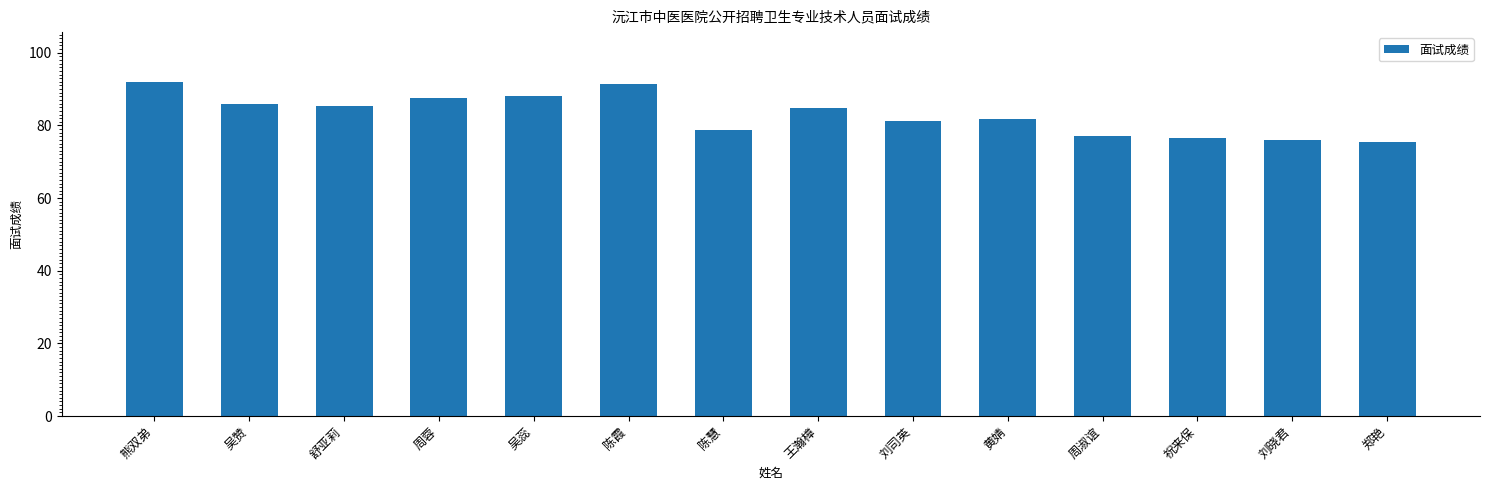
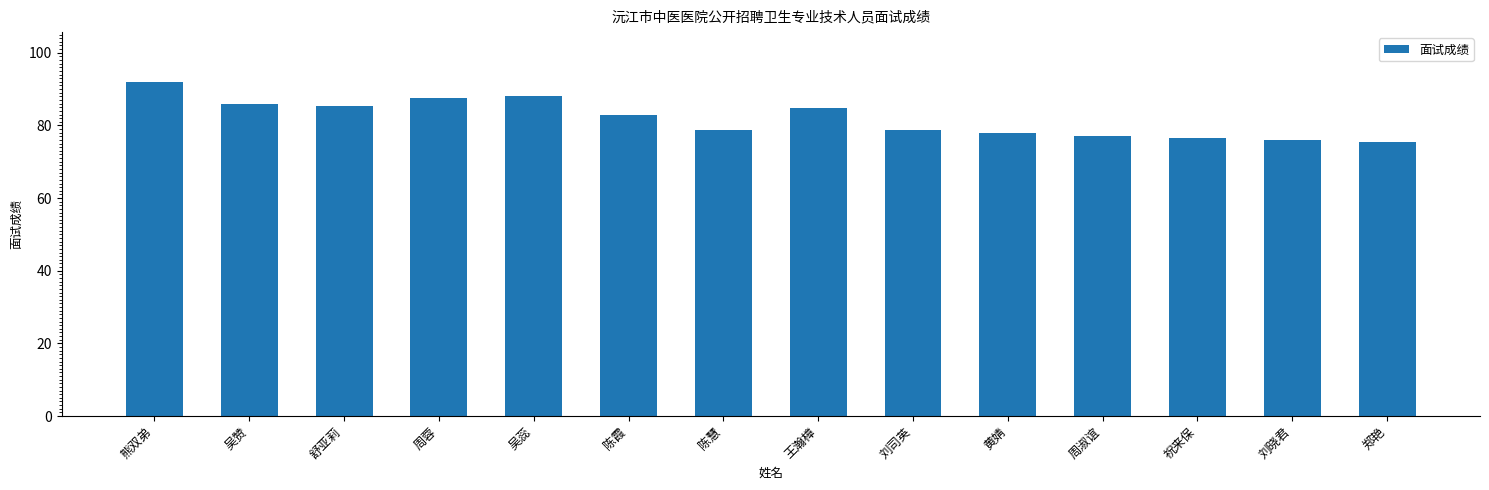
陈霞: 91 -> 83
刘司英: 81 -> 79
黄婧: 82 -> 78
